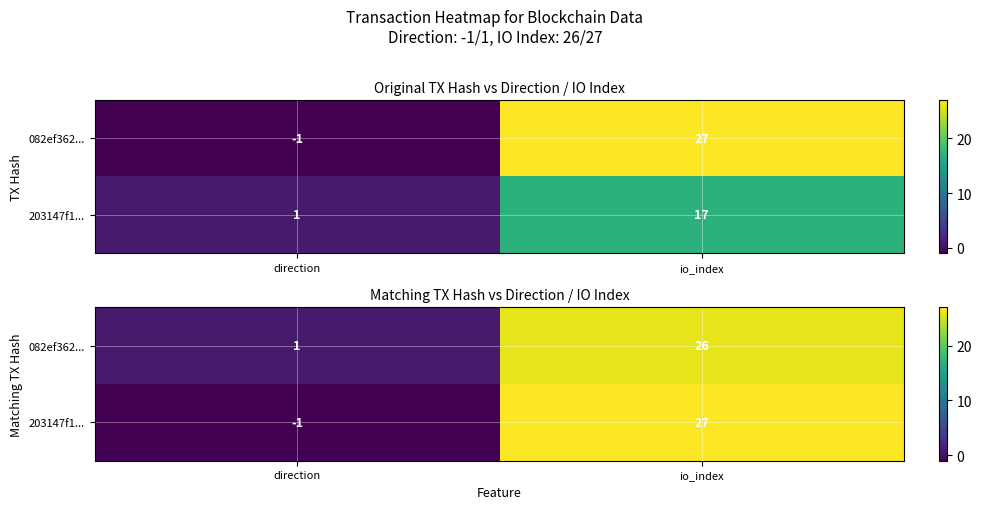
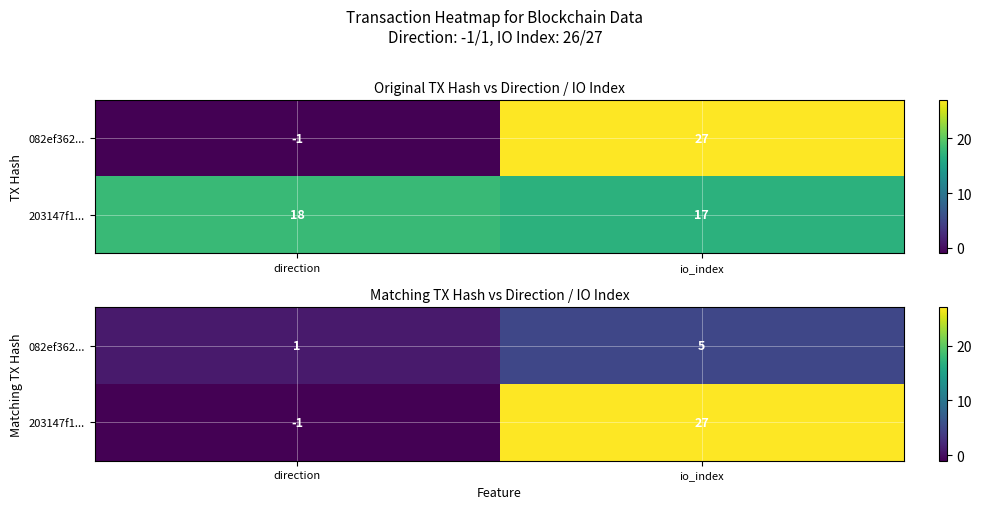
Original TX Hash vs Direction / IO Index, 203147f1..., direction: 1 -> 18
Matching TX Hash vs Direction / IO Index, 082ef362..., io_index: 26 -> 5
